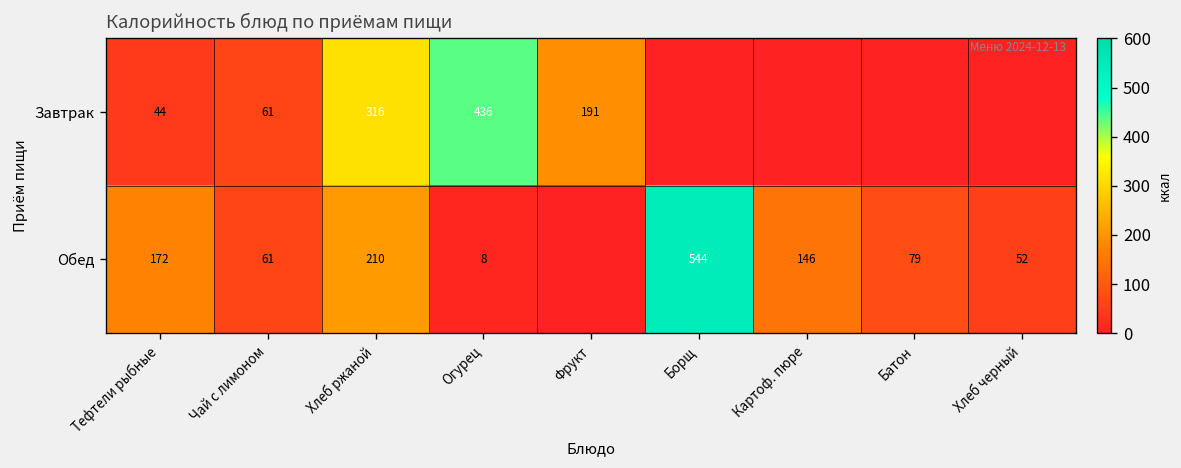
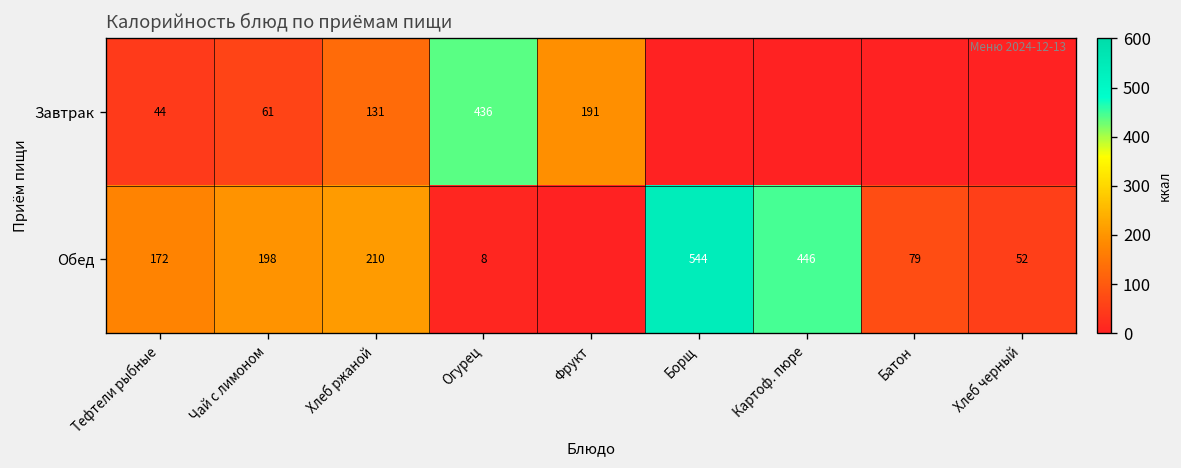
Завтрак, Хлеб ржаной: 316 -> 131
Обед, Чай с лимоном: 61 -> 198
Обед, Картоф. пюре: 146 -> 446
